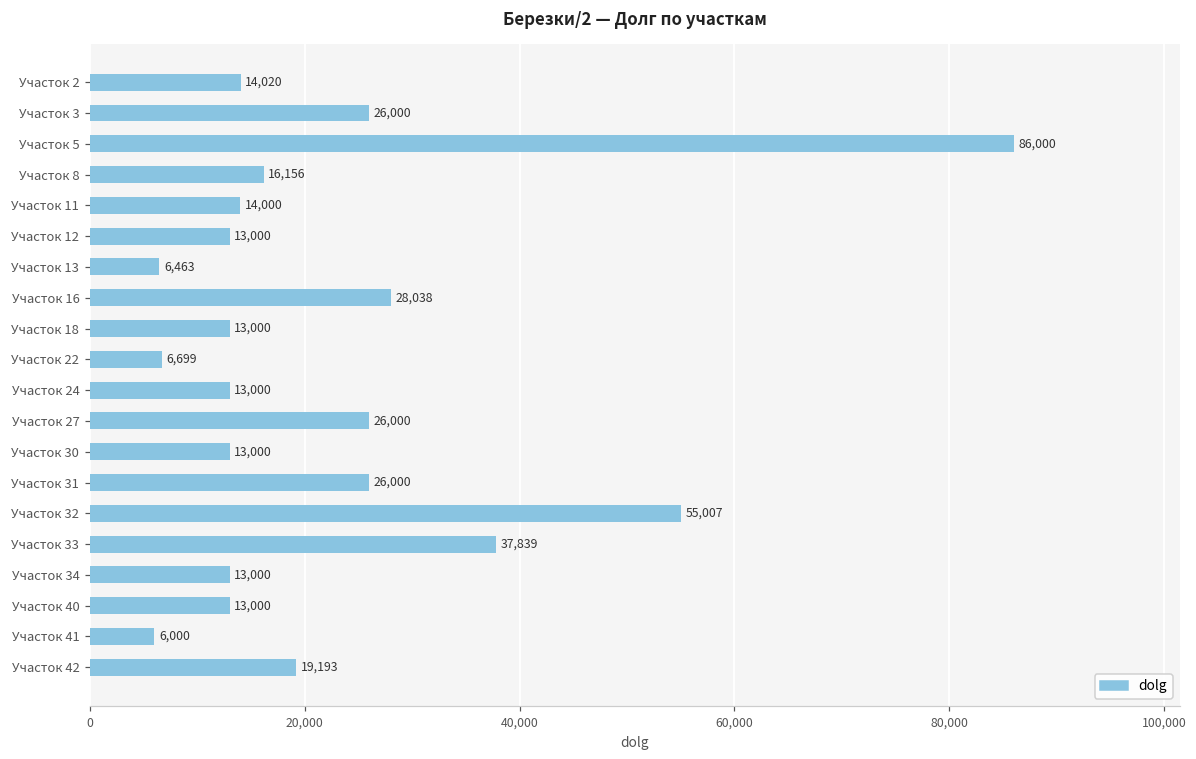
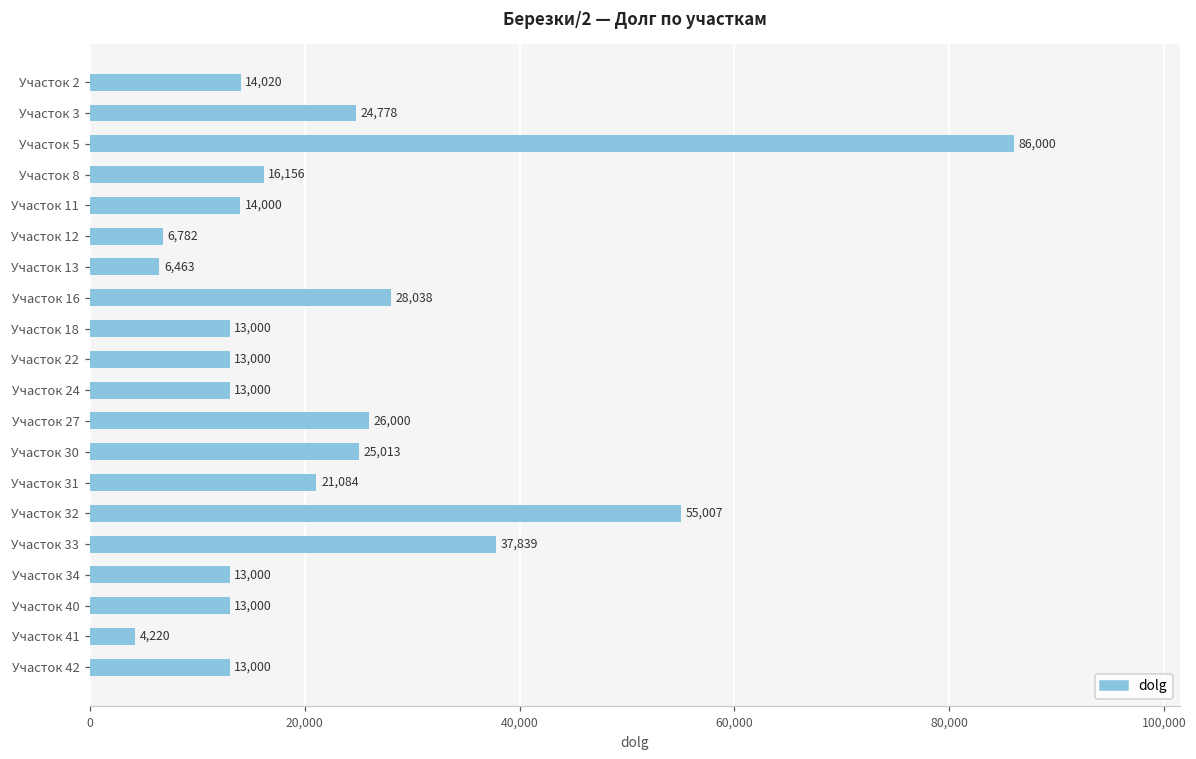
Участок 3: 26,000 -> 24,778
Участок 12: 13,000 -> 6,782
Участок 22: 6,699 -> 13,000
Участок 30: 13,000 -> 25,013
Участок 31: 26,000 -> 21,084
Участок 41: 6,000 -> 4,220
Участок 42: 19,193 -> 13,000
